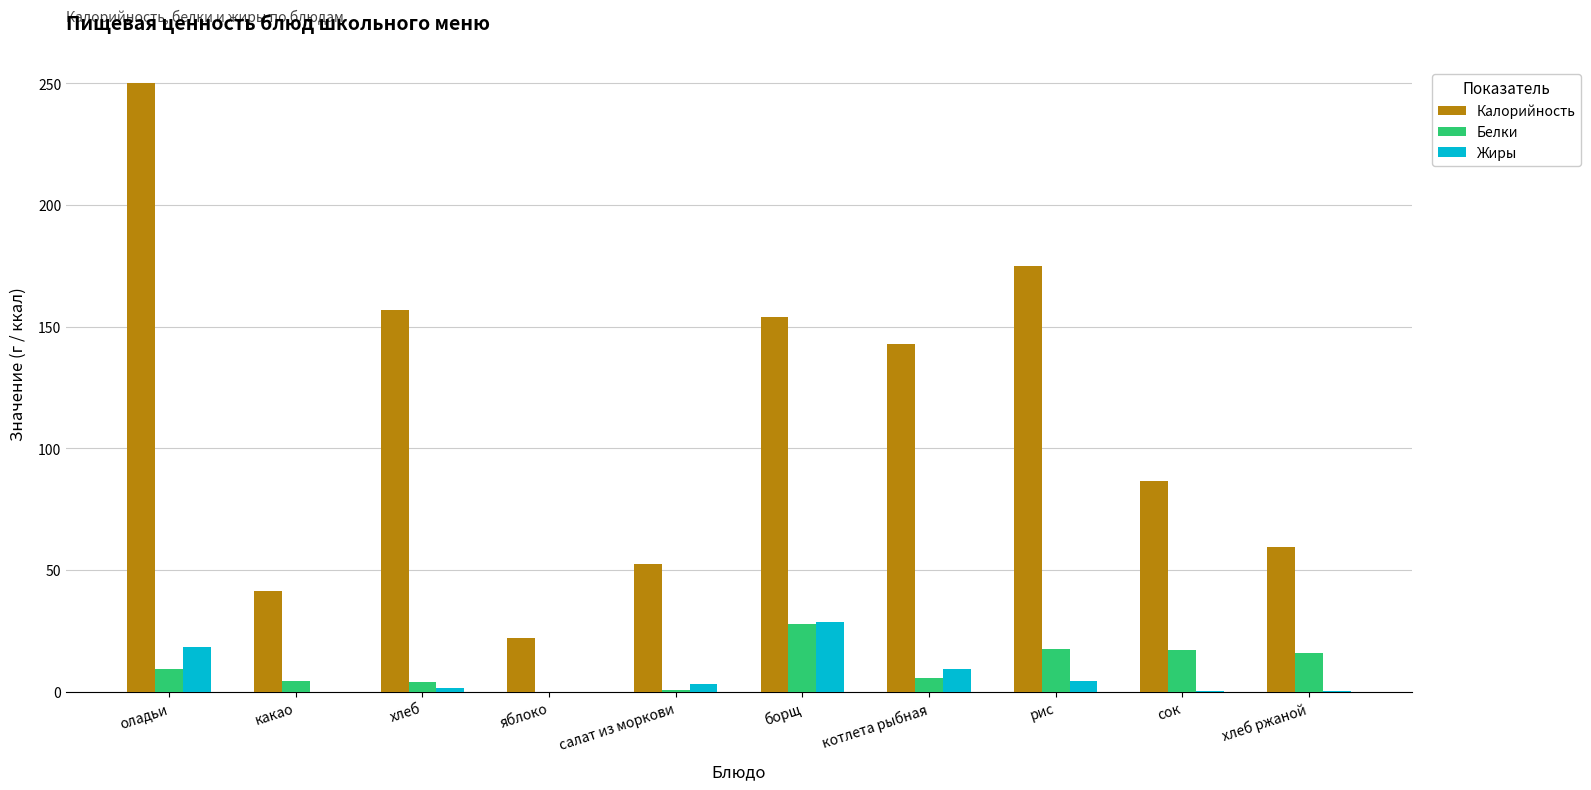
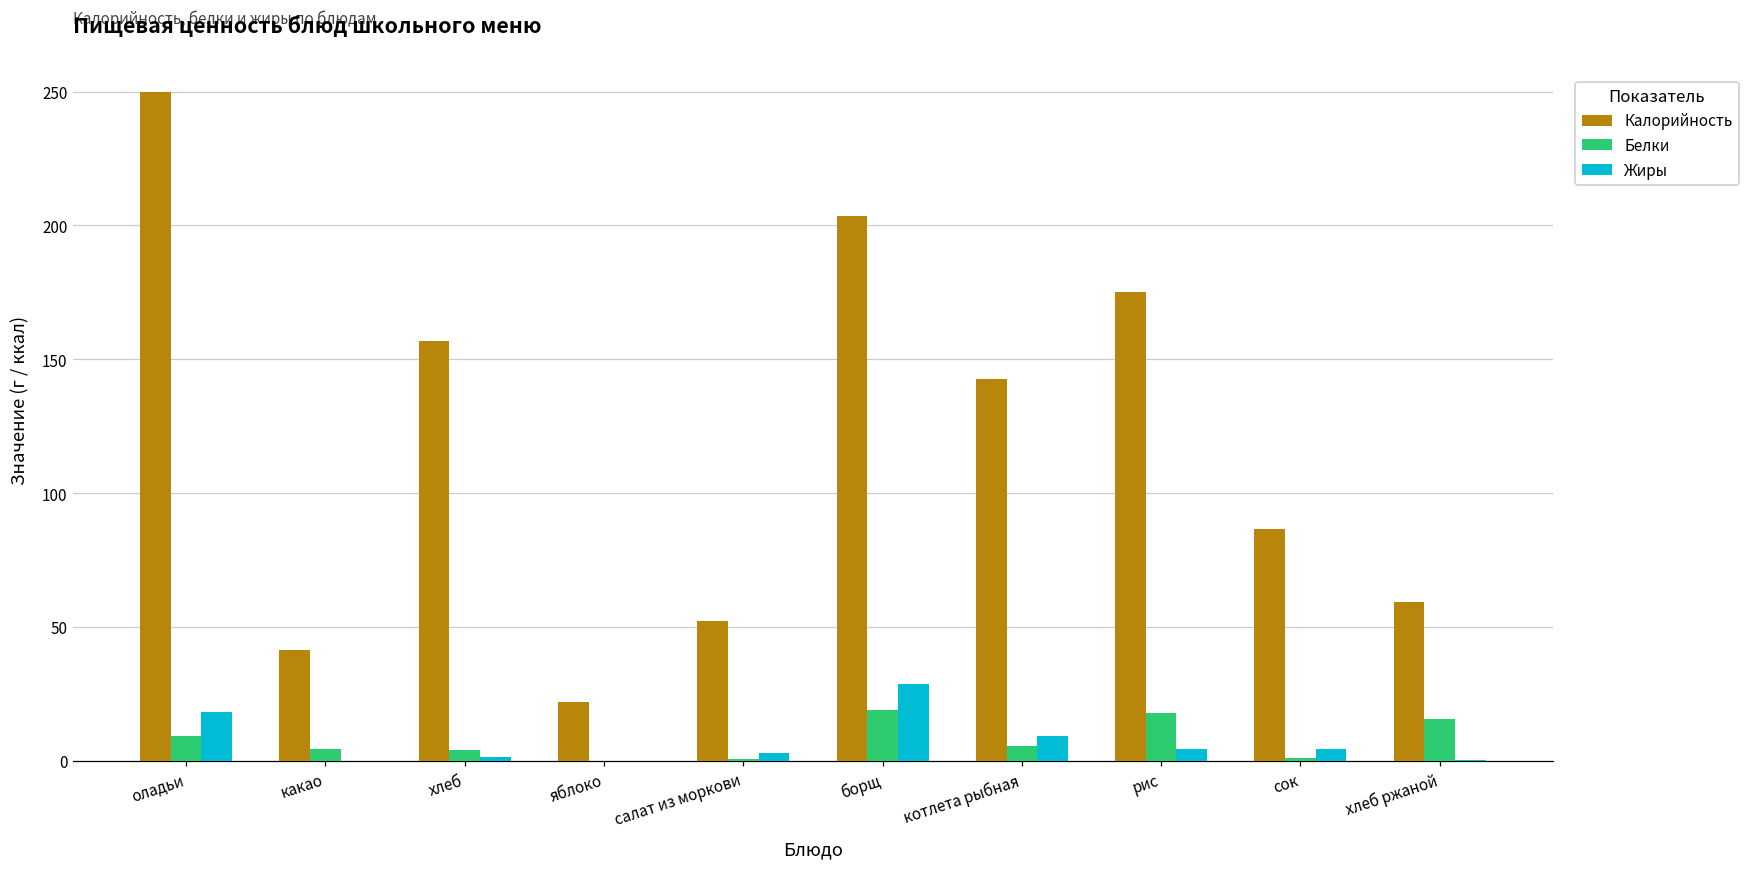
Калорийность, борщ: 154 -> 203
Белки, борщ: 28 -> 19
Белки, сок: 17 -> 1
Жиры, сок: 0 -> 4
